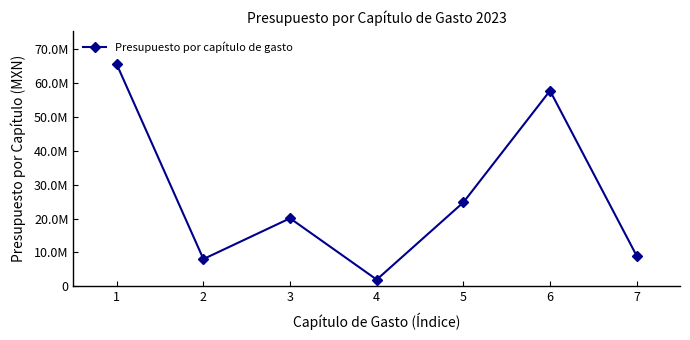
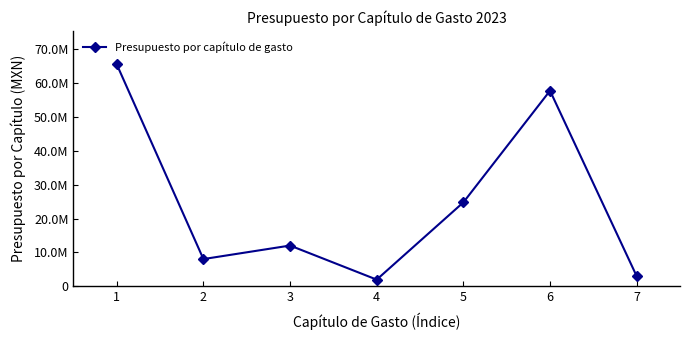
3: 20000000 -> 12000000
7: 9000000 -> 3000000
